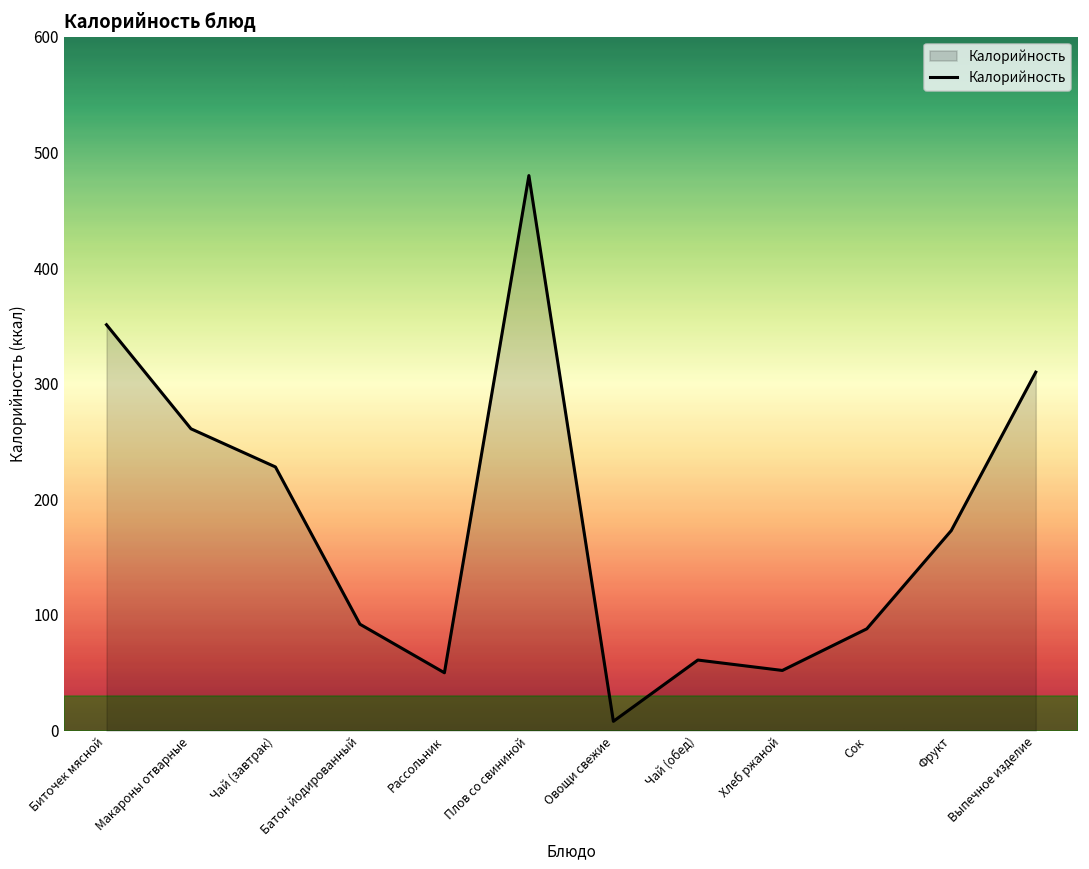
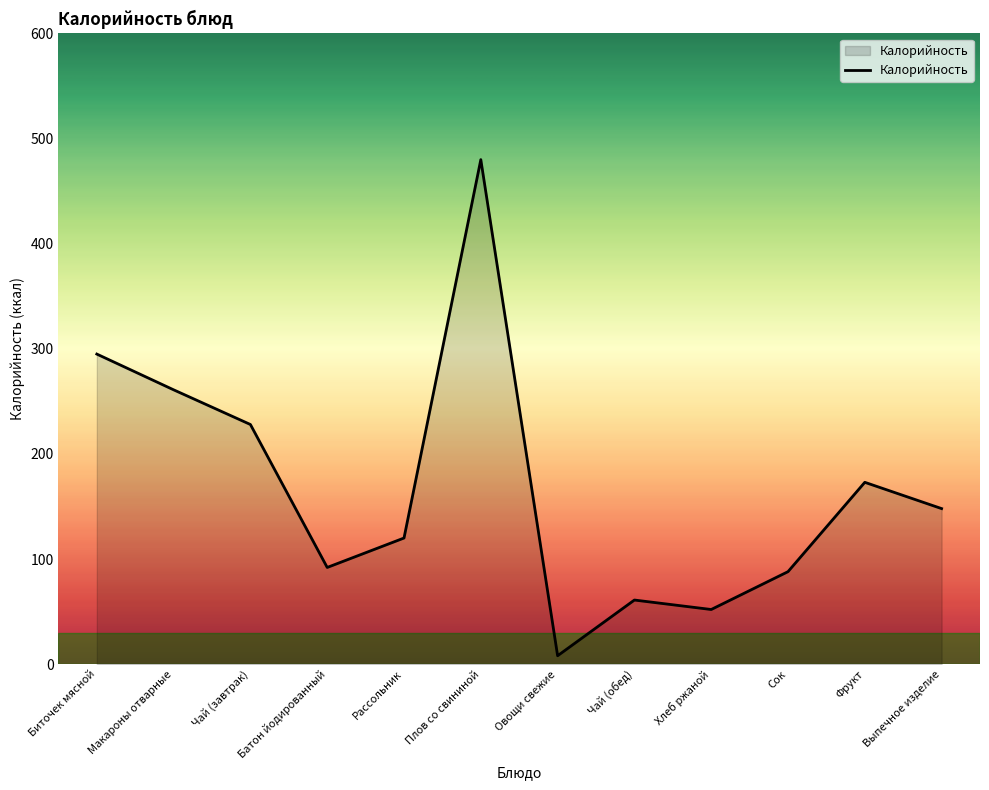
Биточек мясной: 351 -> 295
Рассольник: 50 -> 120
Выпечное изделие: 310 -> 148
